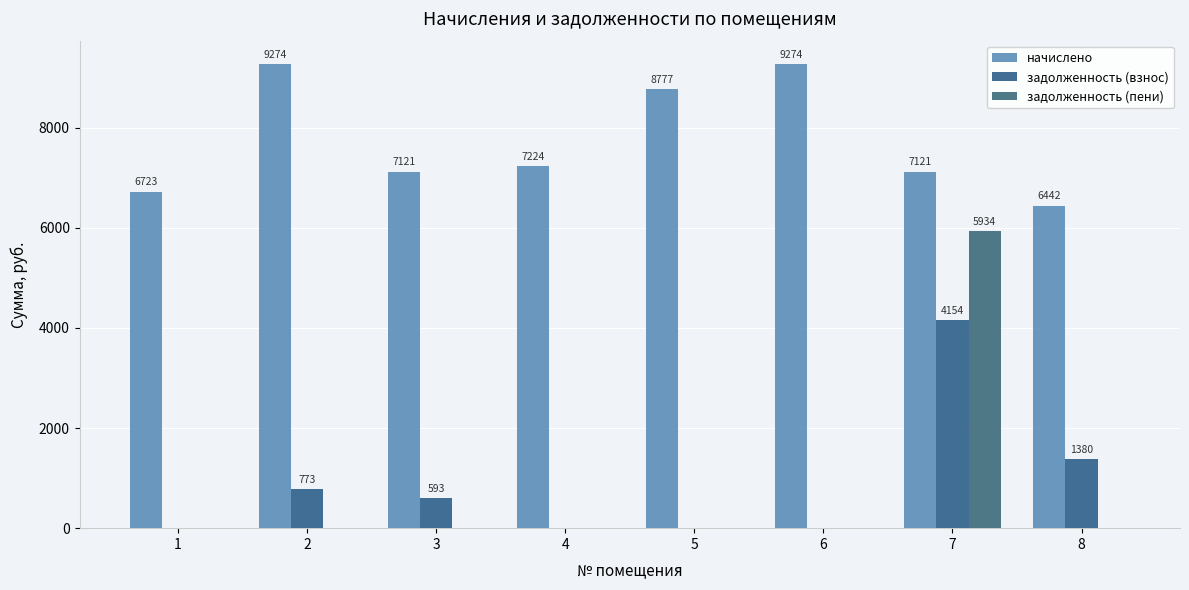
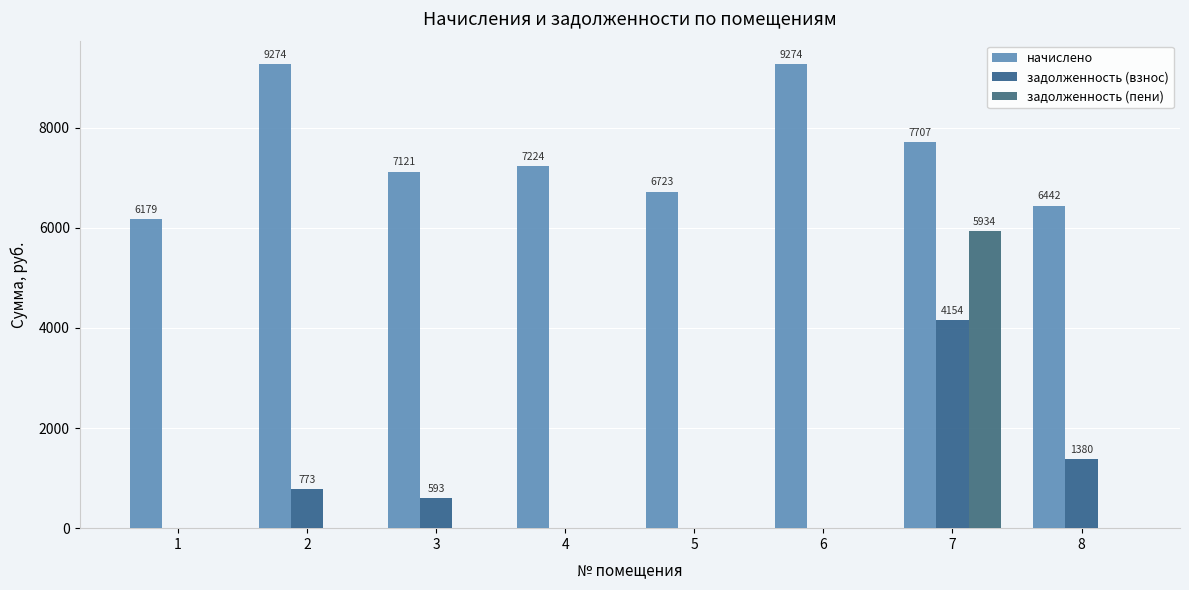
начислено, 1: 6723 -> 6179
начислено, 5: 8777 -> 6723
начислено, 7: 7121 -> 7707
